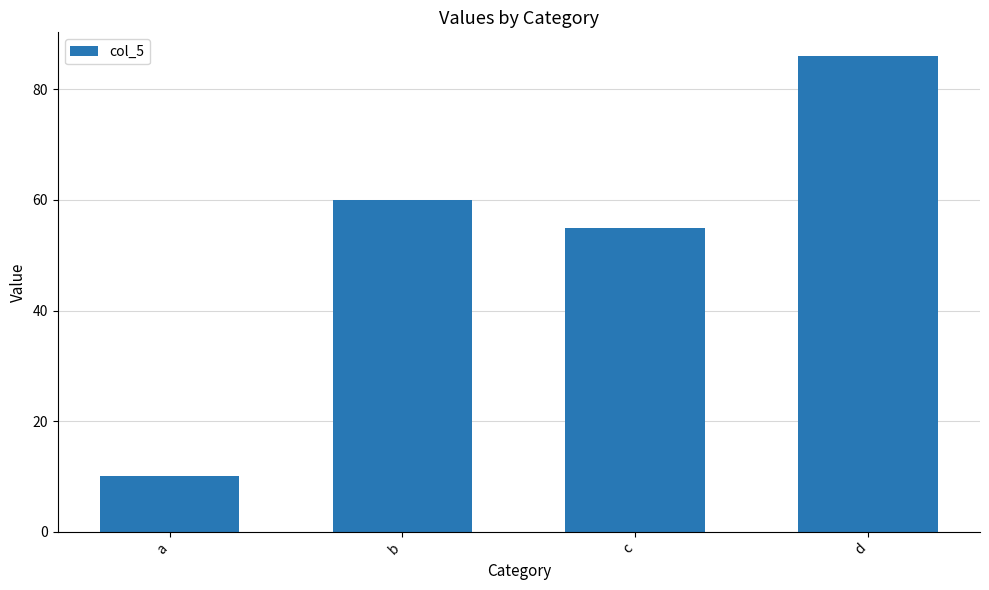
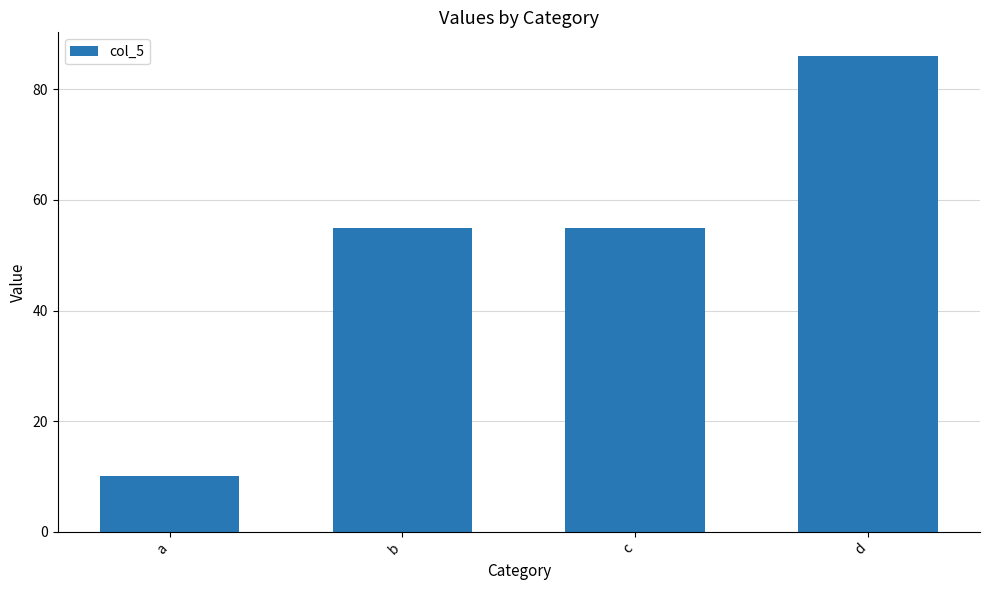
b: 60 -> 55
